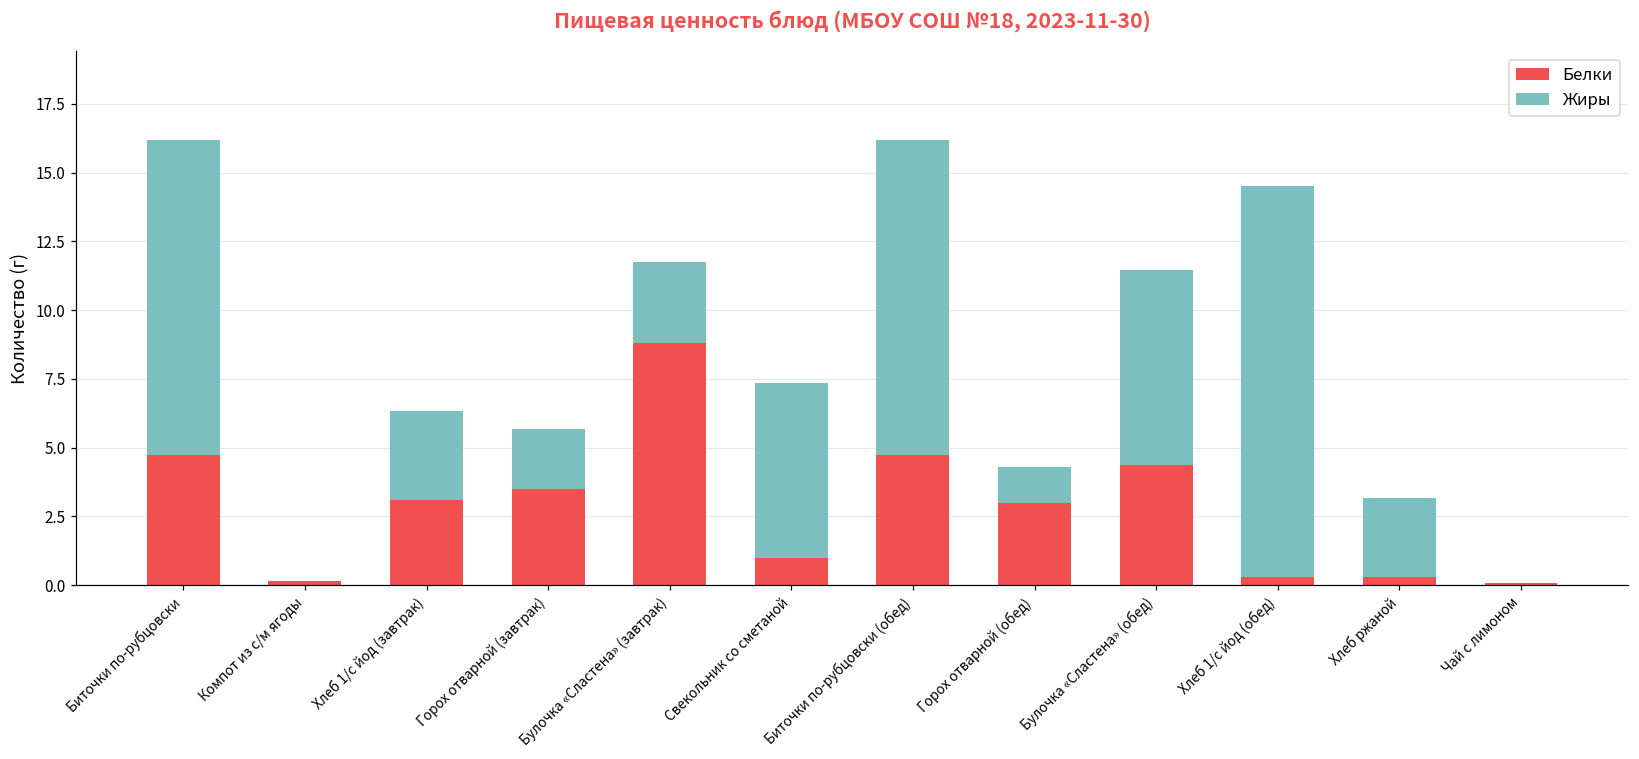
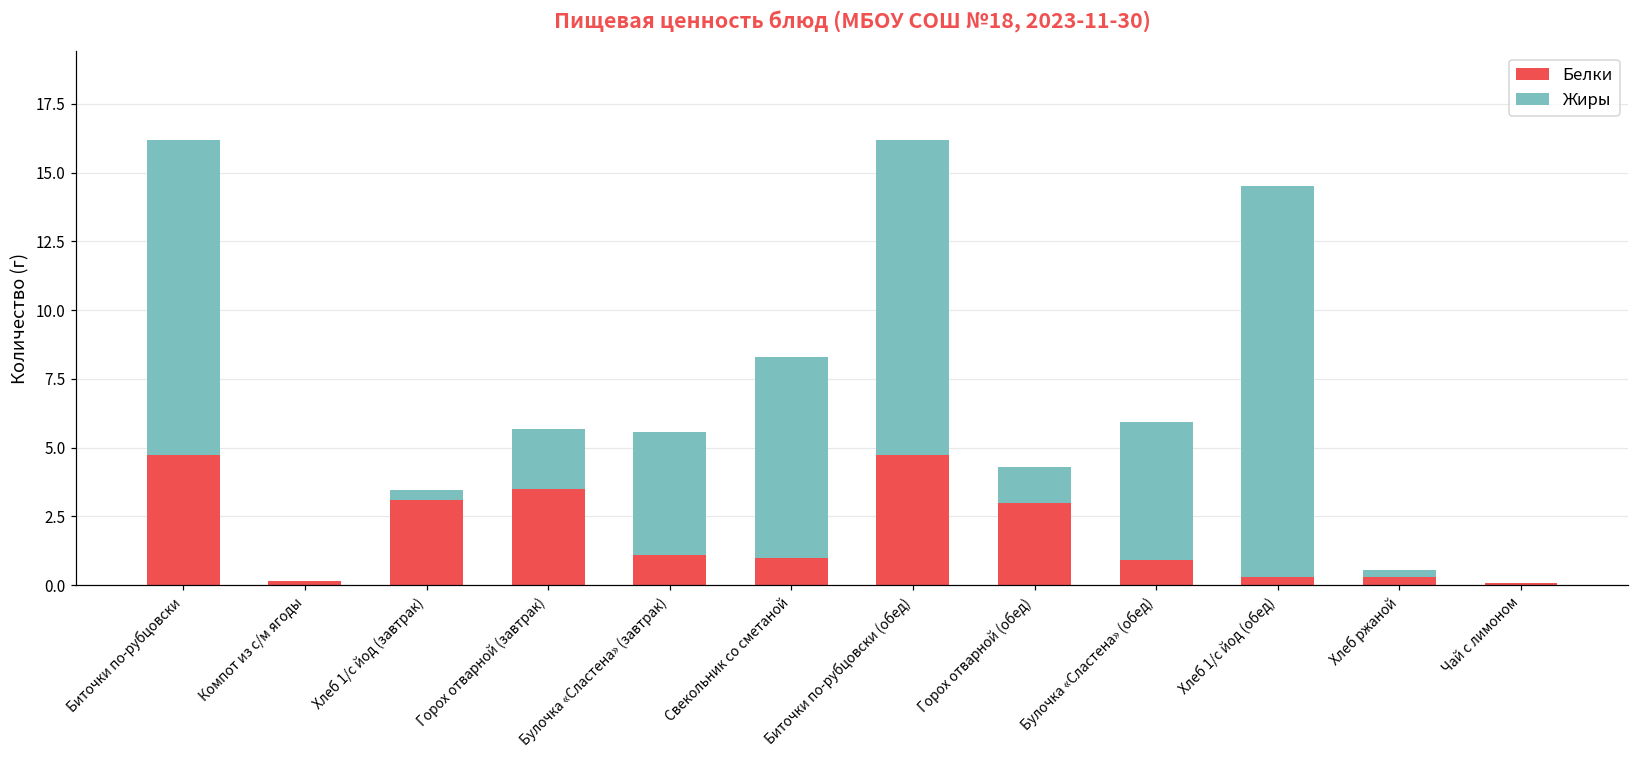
Жиры, Хлеб 1/с йод (завтрак): 3.3 -> 0.4
Белки, Булочка «Сластена» (завтрак): 8.8 -> 1.1
Жиры, Булочка «Сластена» (завтрак): 3.0 -> 4.5
Жиры, Свекольник со сметаной: 6.3 -> 7.3
Белки, Булочка «Сластена» (обед): 4.4 -> 0.9
Жиры, Булочка «Сластена» (обед): 7.1 -> 5.0
Жиры, Хлеб ржаной: 2.9 -> 0.2
